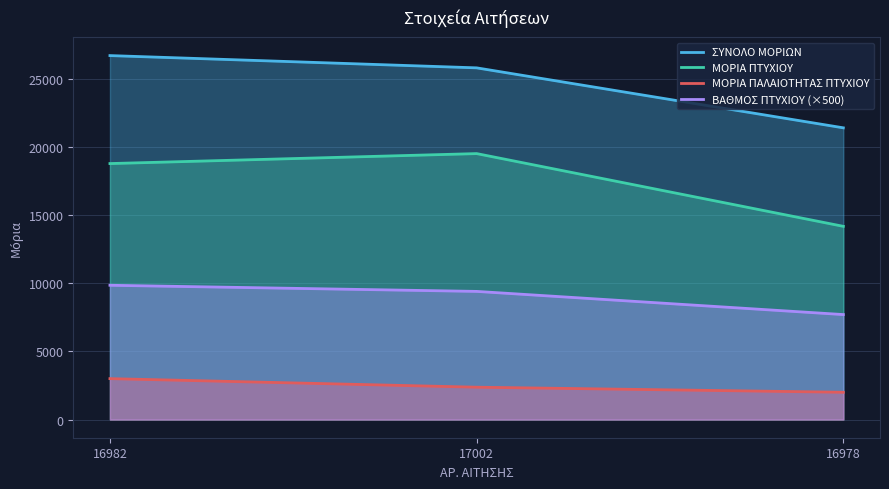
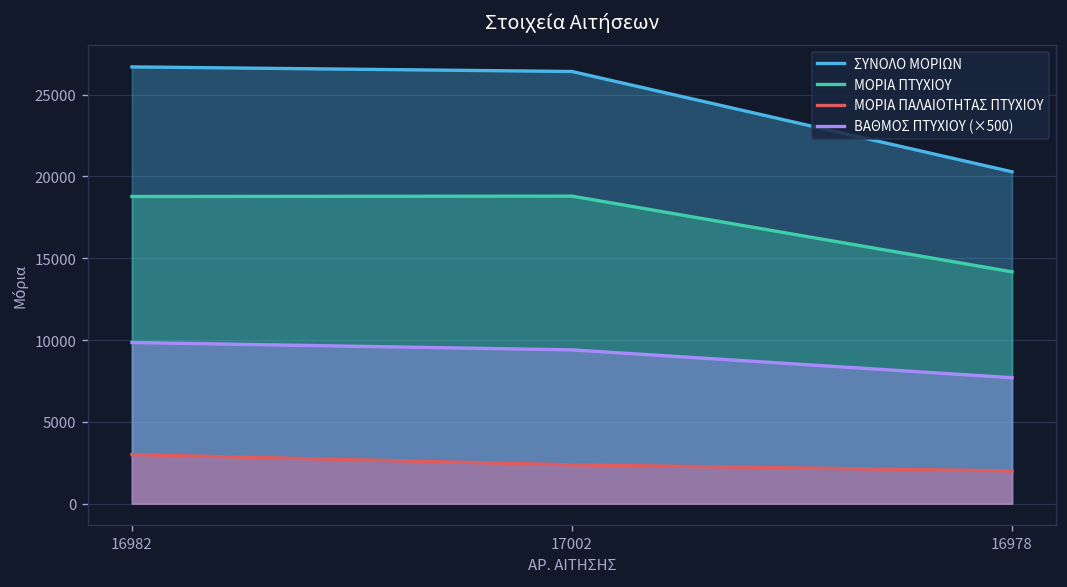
ΣΥΝΟΛΟ ΜΟΡΙΩΝ, 17002: 25800 -> 26400
ΜΟΡΙΑ ΠΤΥΧΙΟΥ, 17002: 19500 -> 18800
ΣΥΝΟΛΟ ΜΟΡΙΩΝ, 16978: 21400 -> 20300
